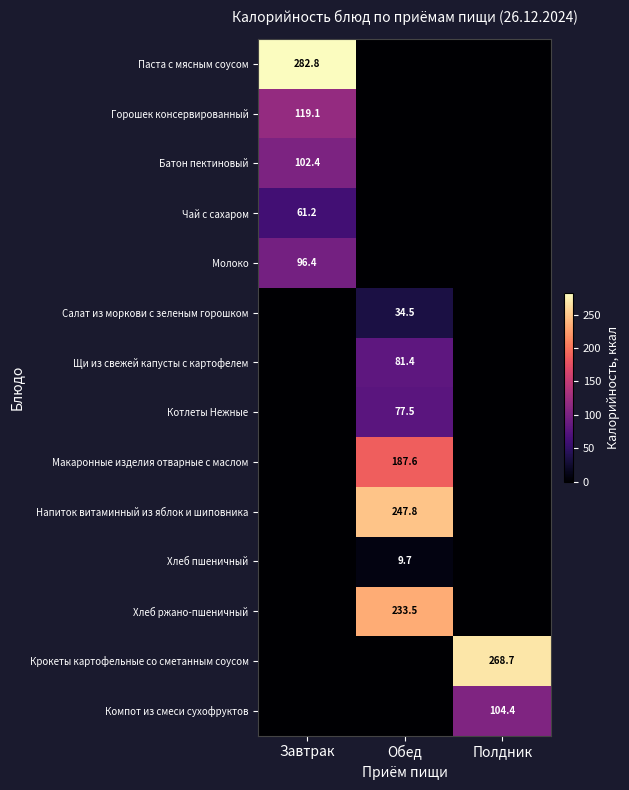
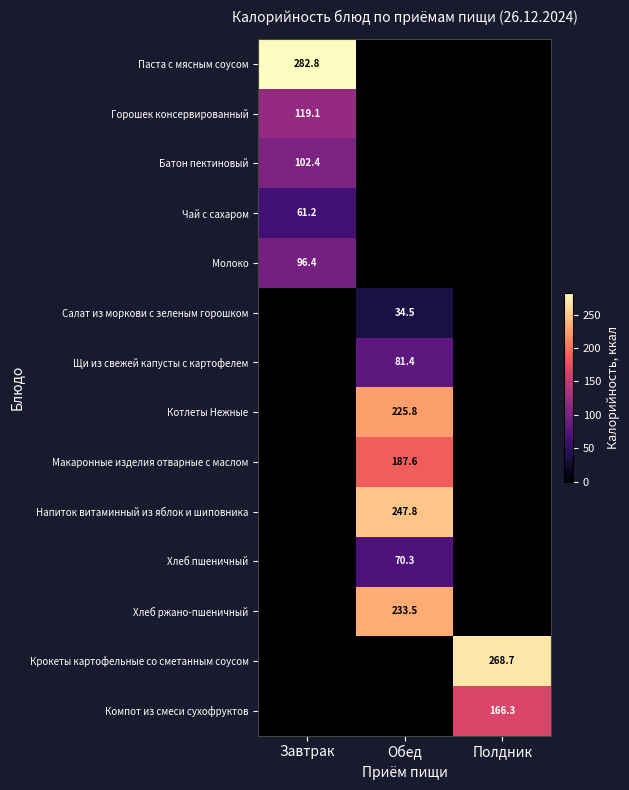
Котлеты Нежные, Обед: 77.5 -> 225.8
Хлеб пшеничный, Обед: 9.7 -> 70.3
Компот из смеси сухофруктов, Полдник: 104.4 -> 166.3
